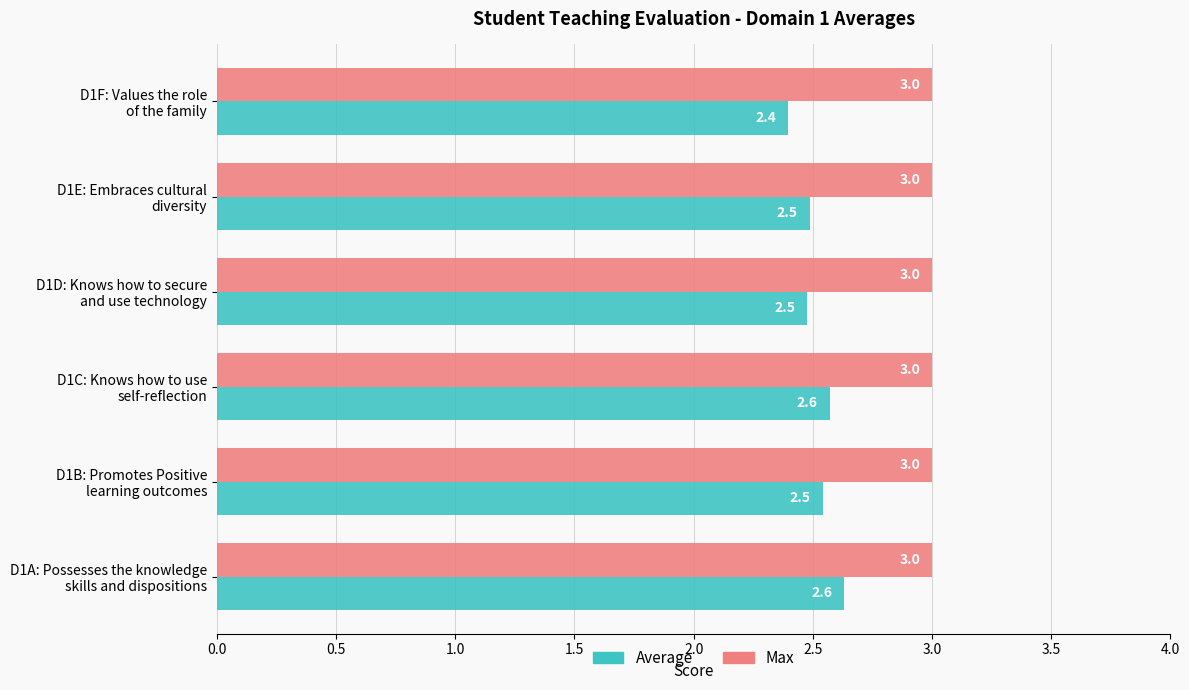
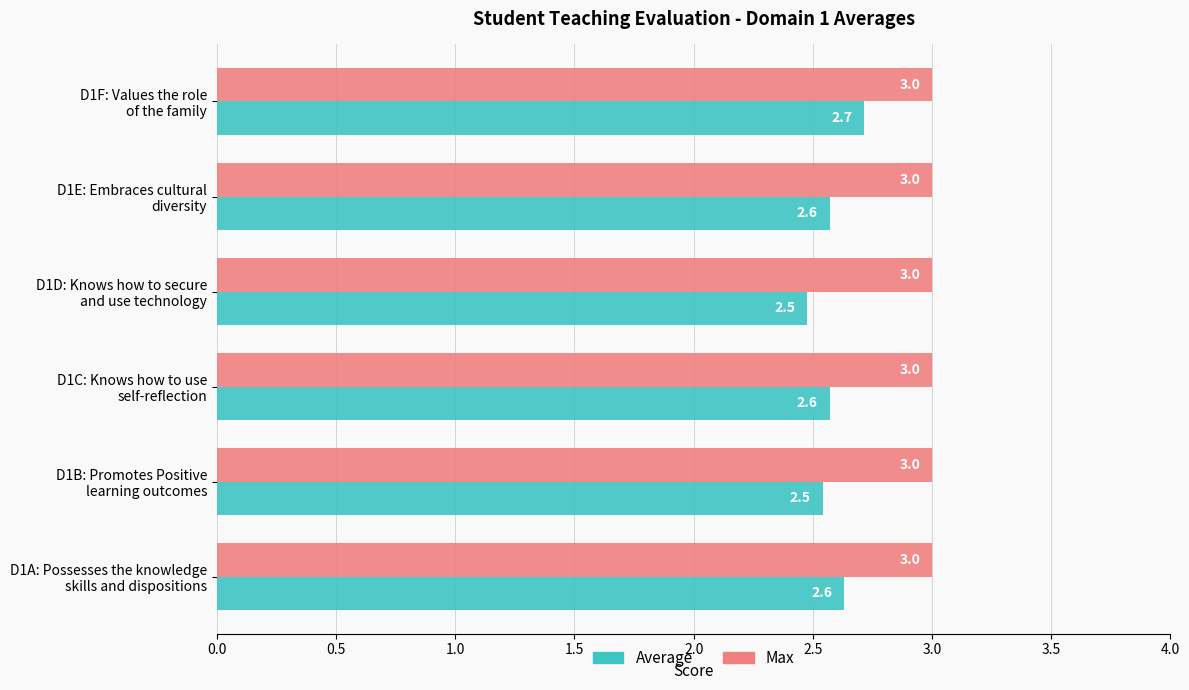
Average, D1F: Values the role of the family: 2.4 -> 2.7
Average, D1E: Embraces cultural diversity: 2.5 -> 2.6
